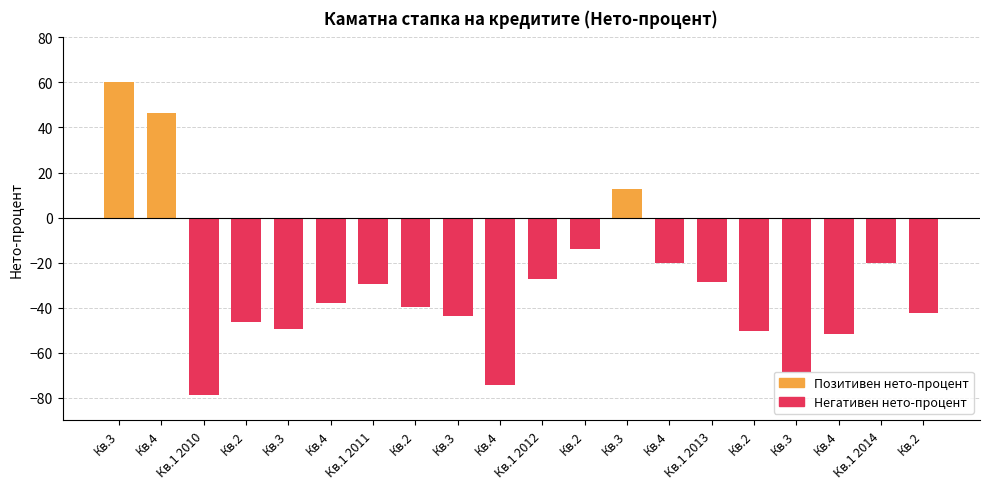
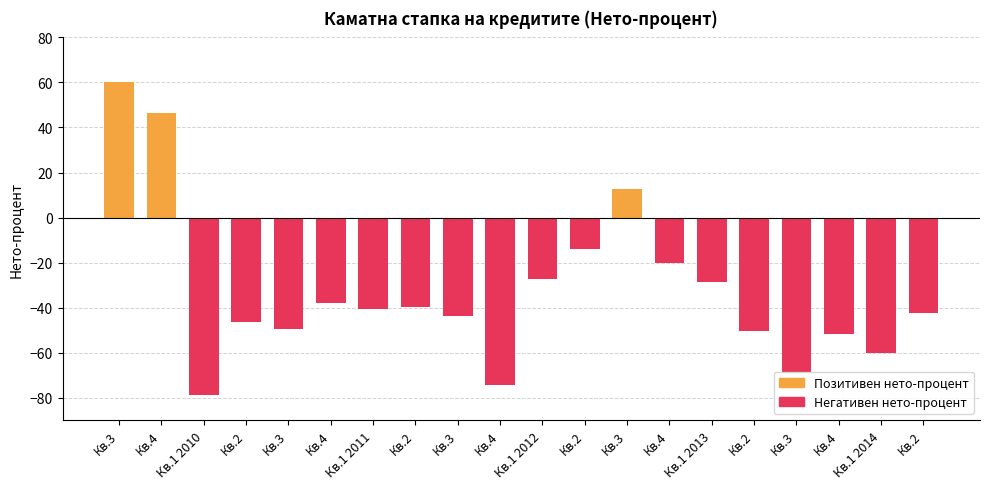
Кв.1 2011: -30 -> -41
Кв.1 2014: -20 -> -60
